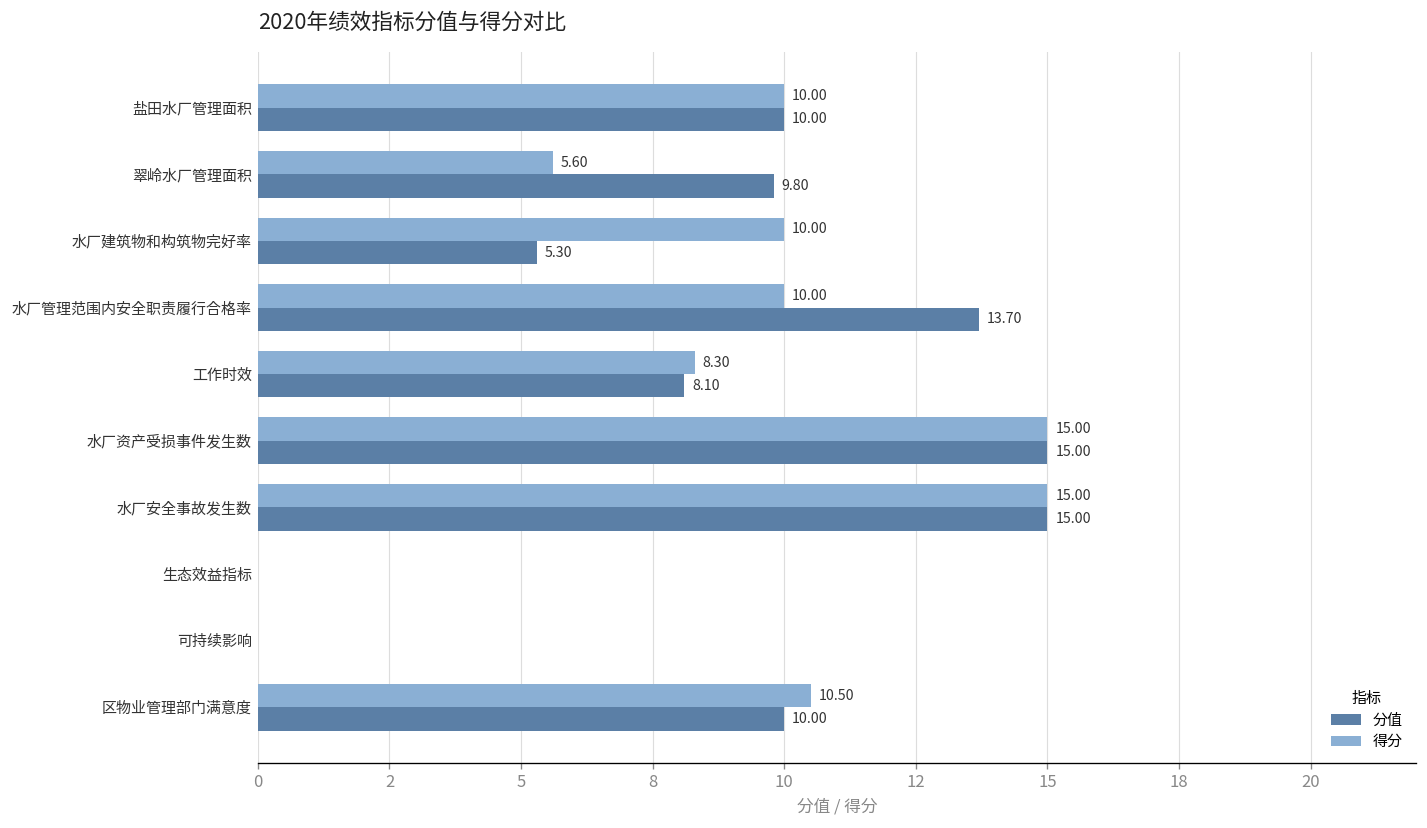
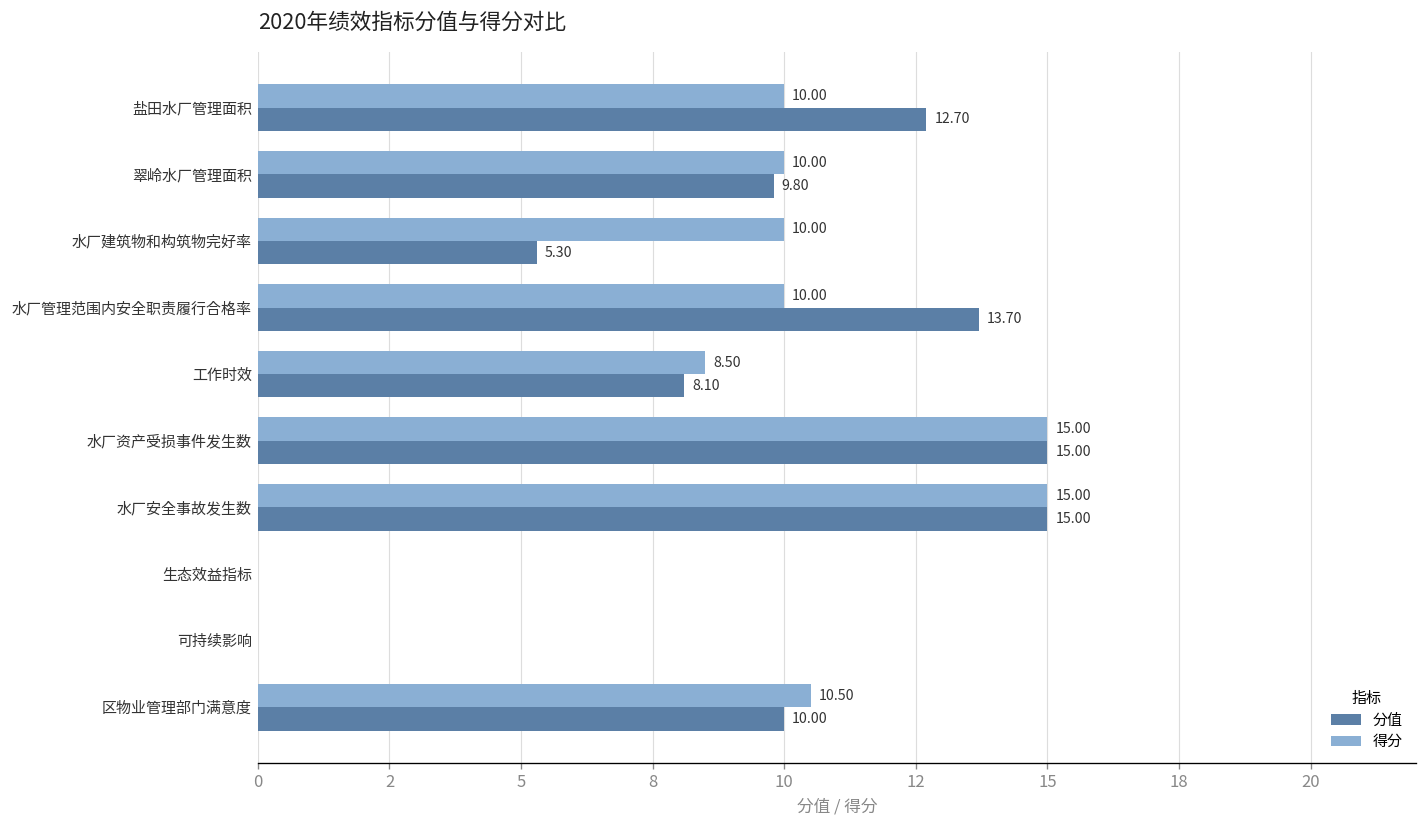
分值, 盐田水厂管理面积: 10.00 -> 12.70
得分, 翠岭水厂管理面积: 5.60 -> 10.00
得分, 工作时效: 8.30 -> 8.50
